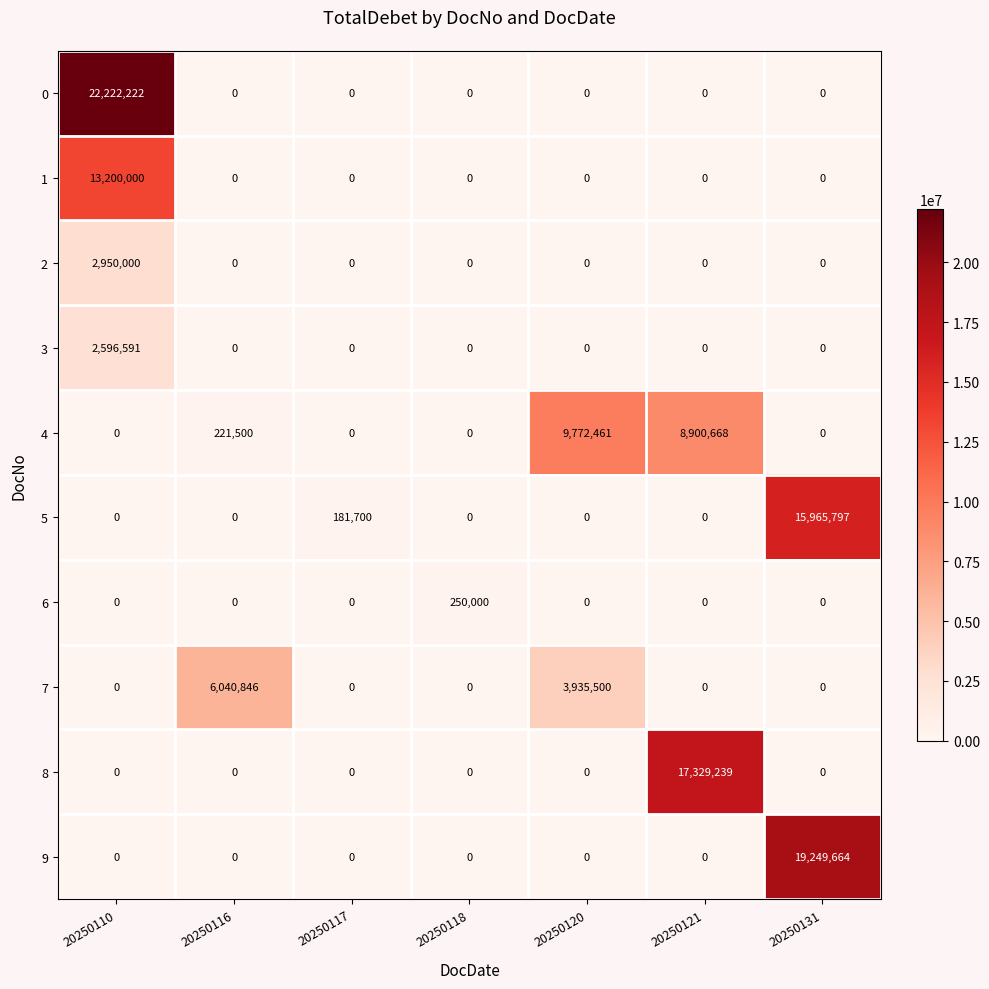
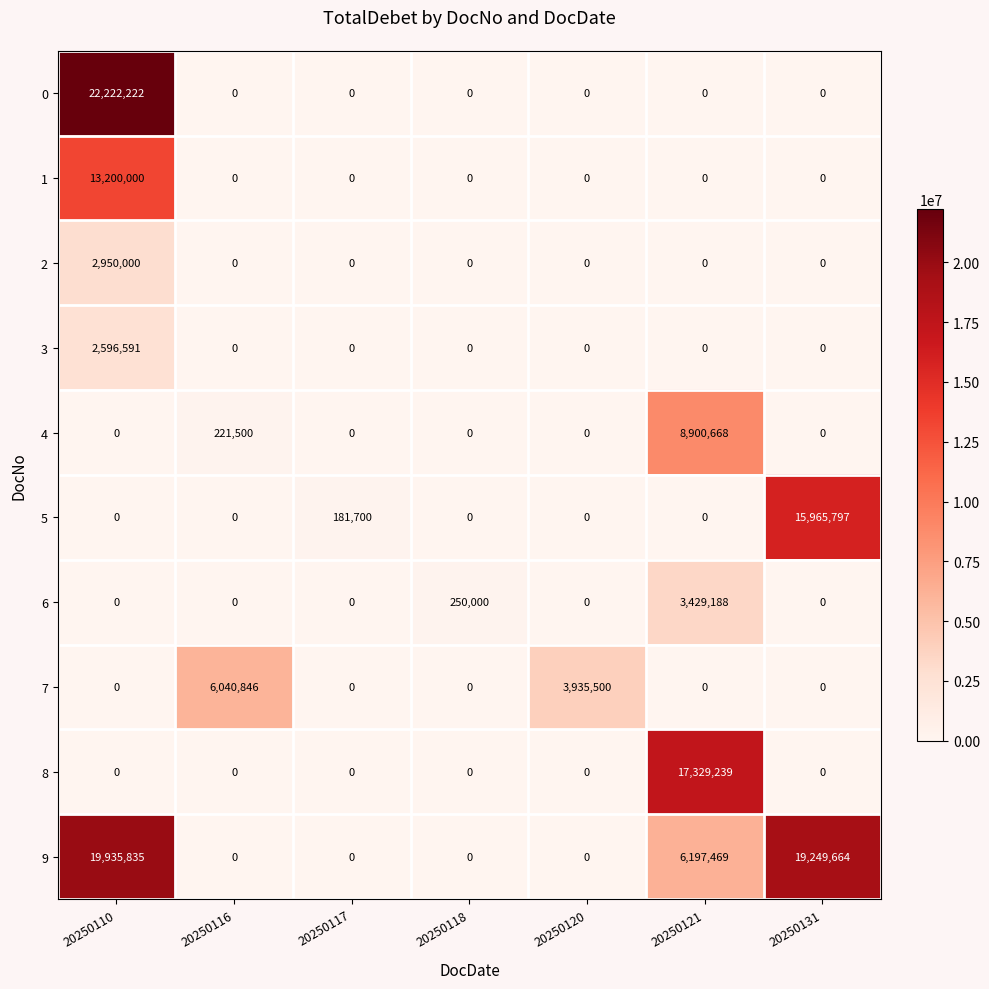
4, 20250120: 9,772,461 -> 0
6, 20250121: 0 -> 3,429,188
9, 20250110: 0 -> 19,935,835
9, 20250121: 0 -> 6,197,469
